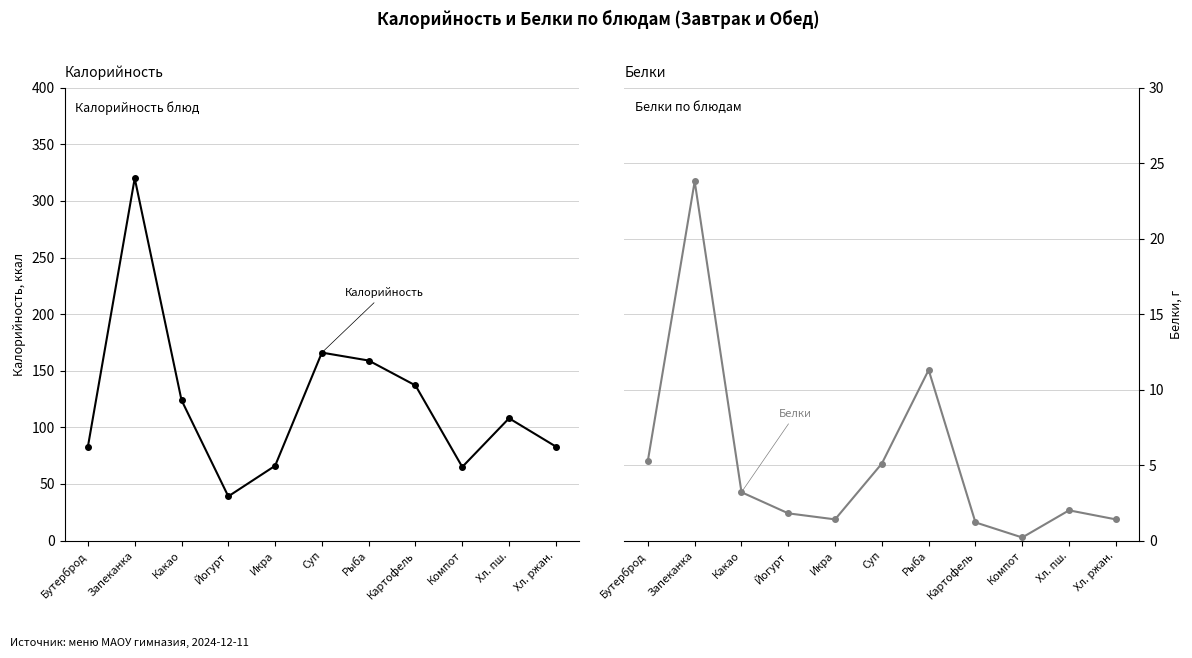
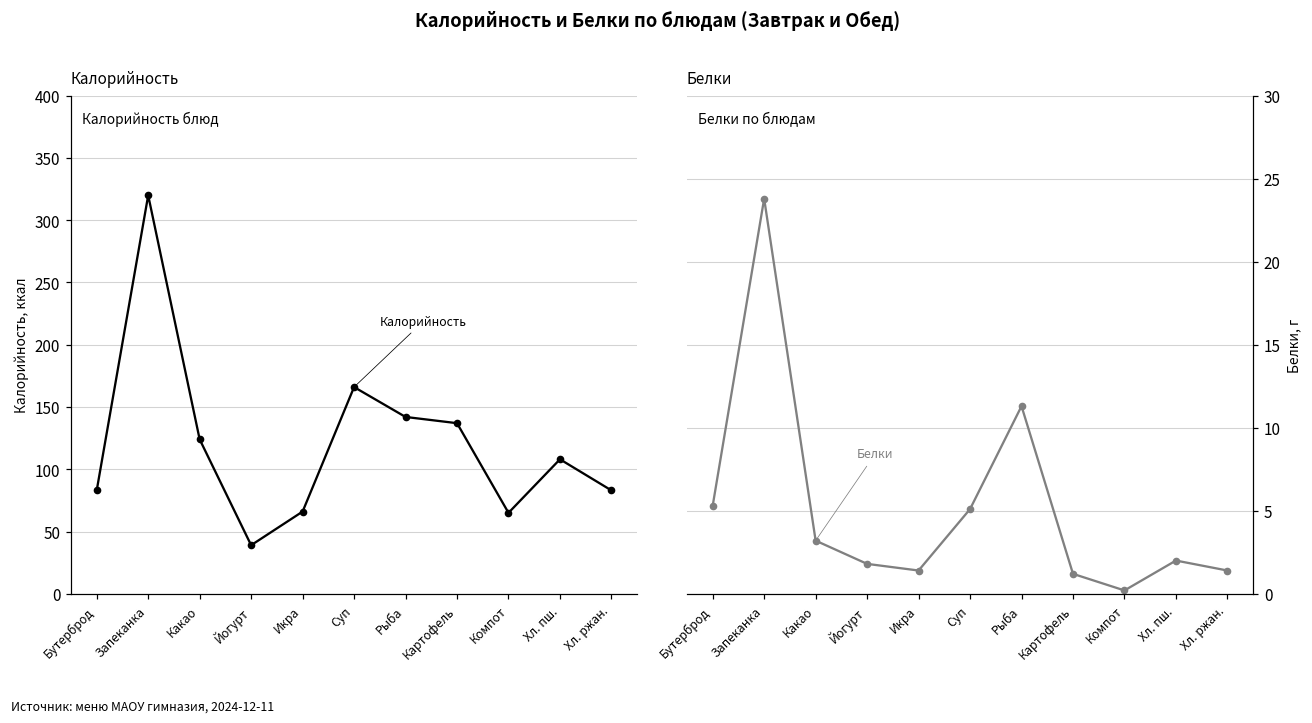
Калорийность, Рыба: 159 -> 142
